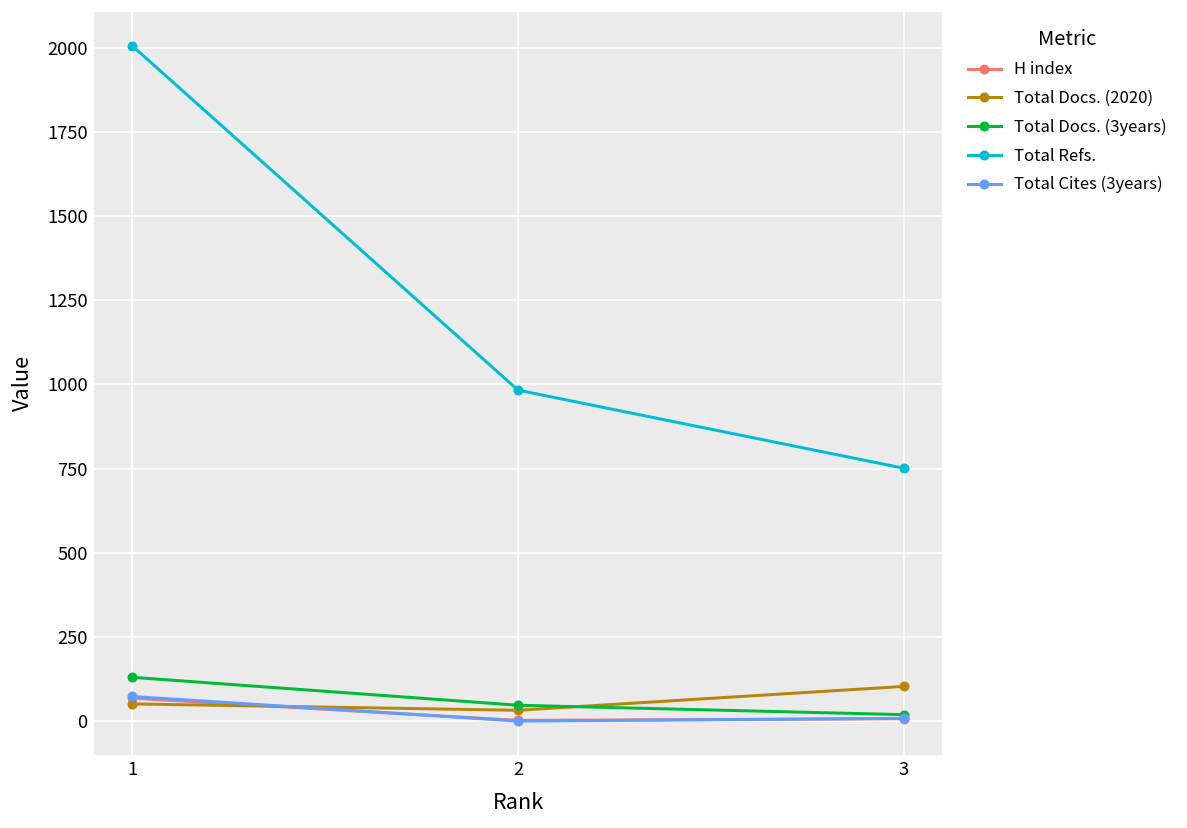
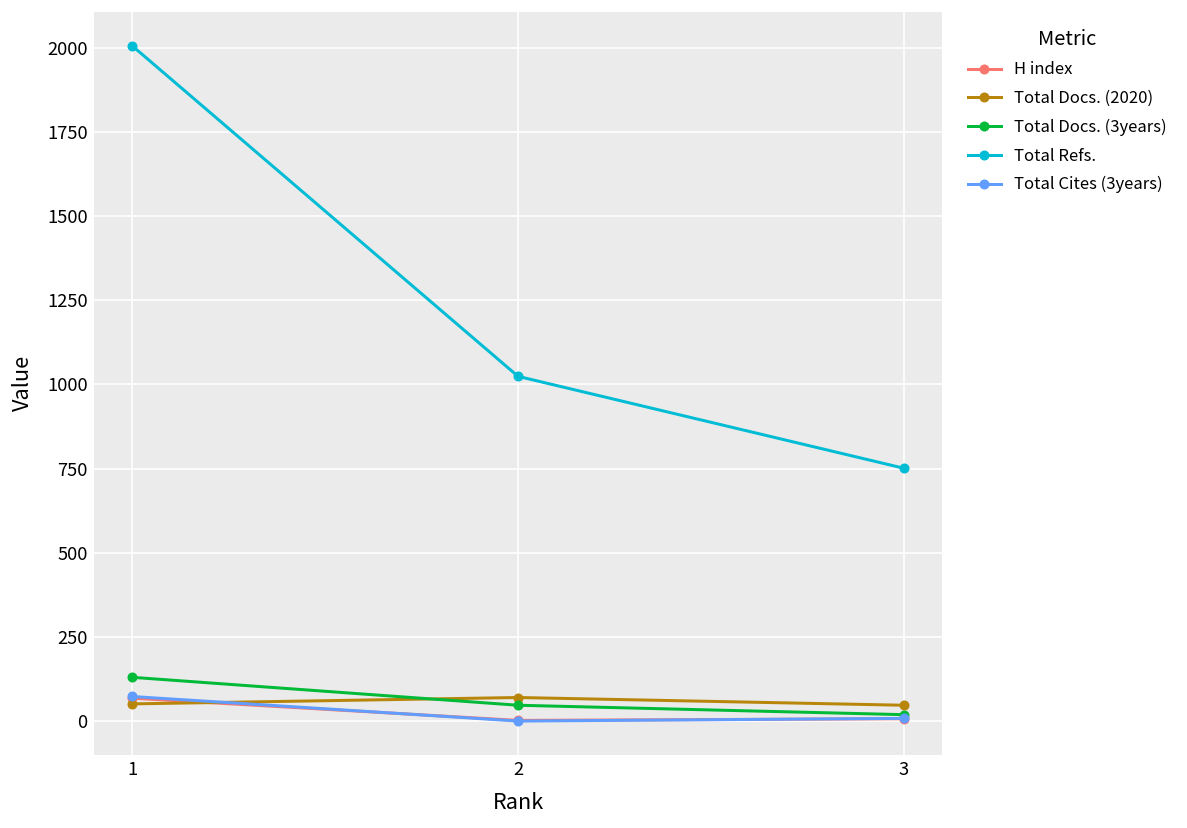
Total Docs. (2020), 2: 30 -> 70
Total Refs., 2: 980 -> 1020
Total Docs. (2020), 3: 100 -> 50
